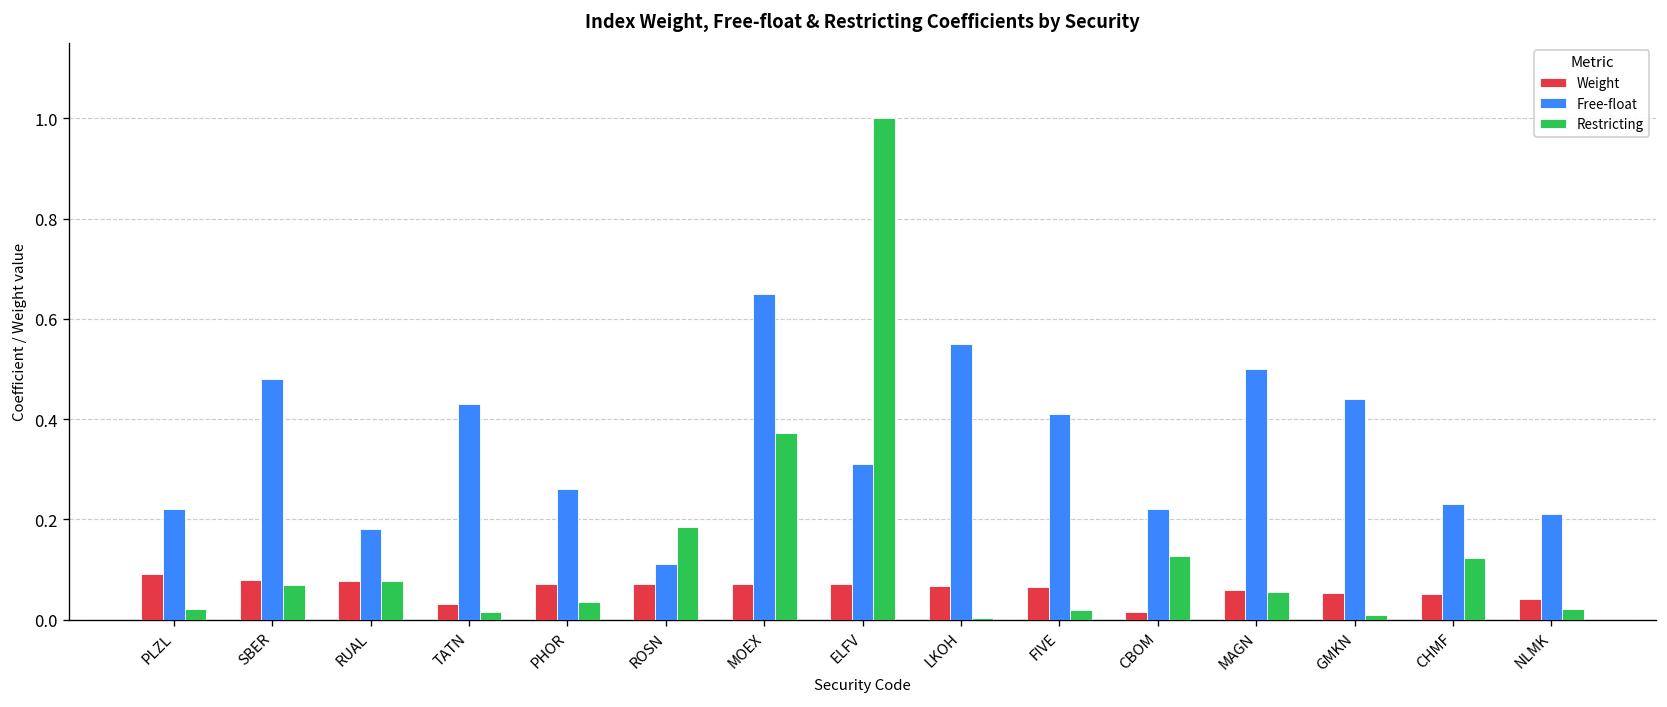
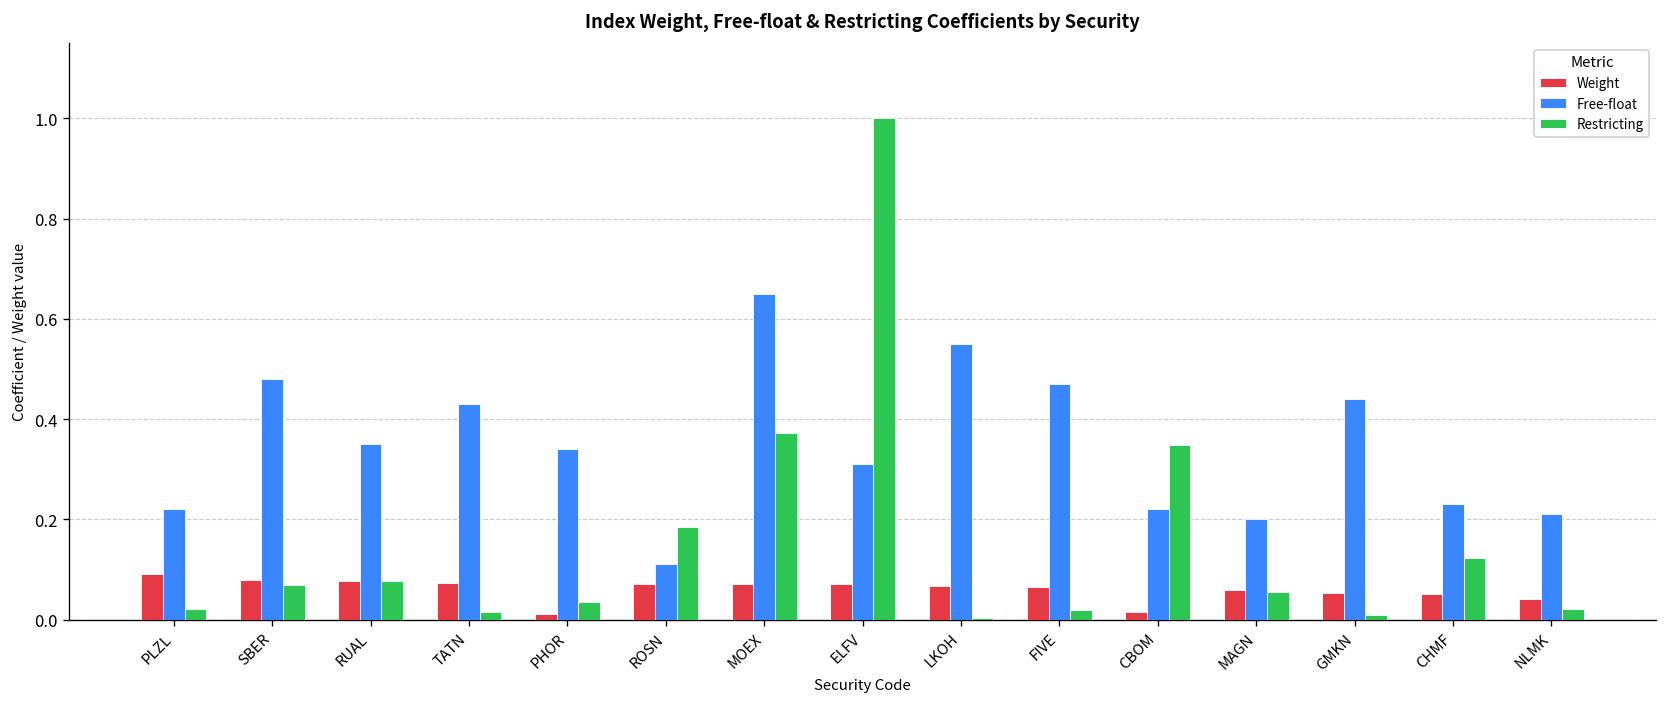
Free-float, RUAL: 0.18 -> 0.35
Weight, TATN: 0.03 -> 0.07
Weight, PHOR: 0.07 -> 0.01
Free-float, PHOR: 0.26 -> 0.34
Free-float, FIVE: 0.41 -> 0.47
Restricting, CBOM: 0.13 -> 0.35
Free-float, MAGN: 0.5 -> 0.2
